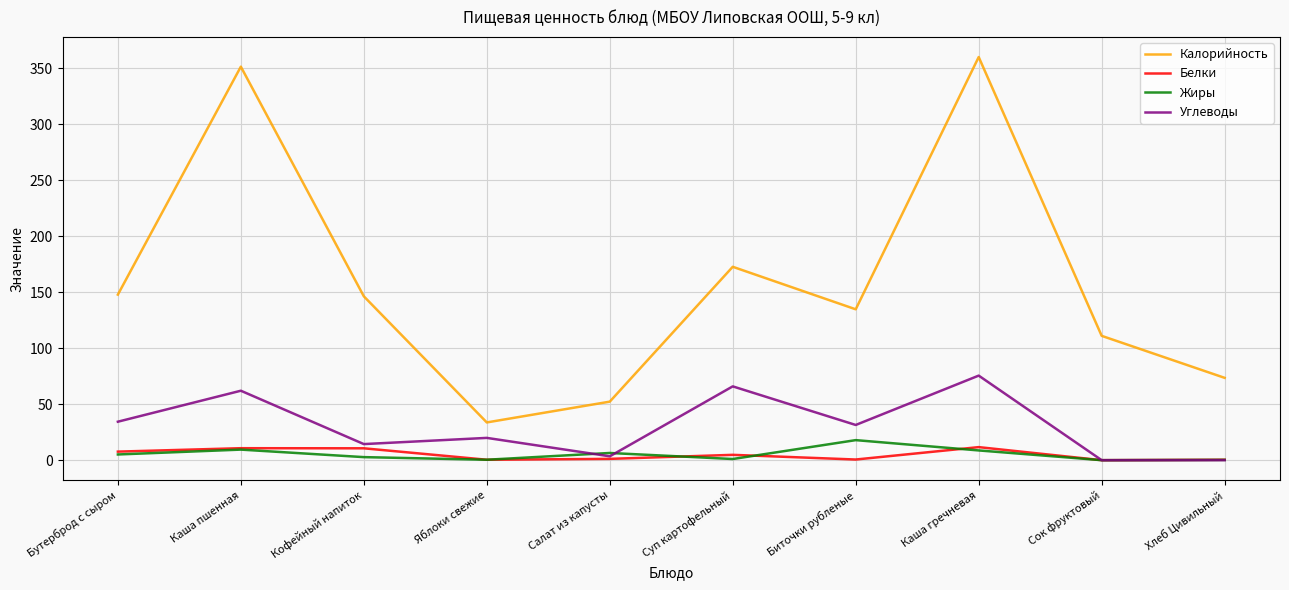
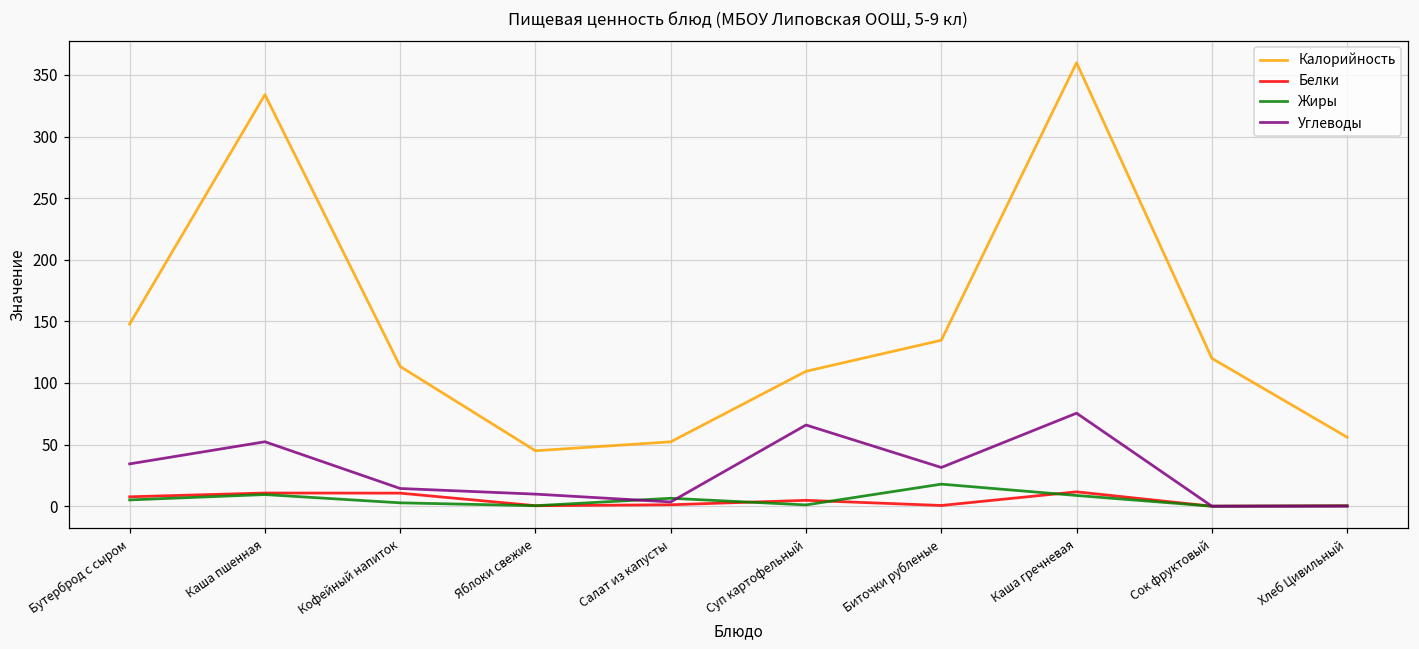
Калорийность, Каша пшенная: 351 -> 334
Углеводы, Каша пшенная: 62 -> 52
Калорийность, Кофейный напиток: 146 -> 113
Калорийность, Яблоки свежие: 34 -> 45
Углеводы, Яблоки свежие: 20 -> 10
Калорийность, Суп картофельный: 173 -> 109
Калорийность, Сок фруктовый: 111 -> 120
Калорийность, Хлеб Цивильный: 74 -> 56
